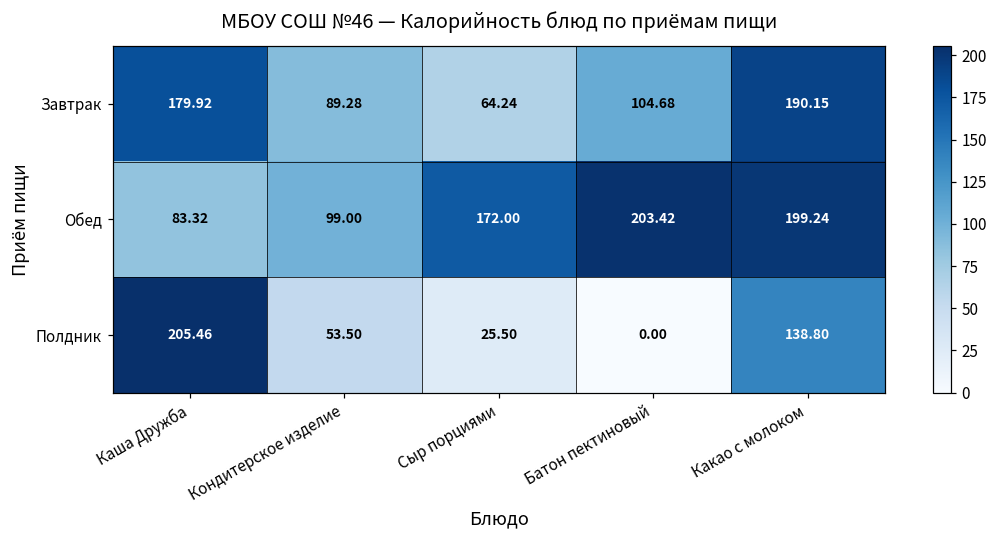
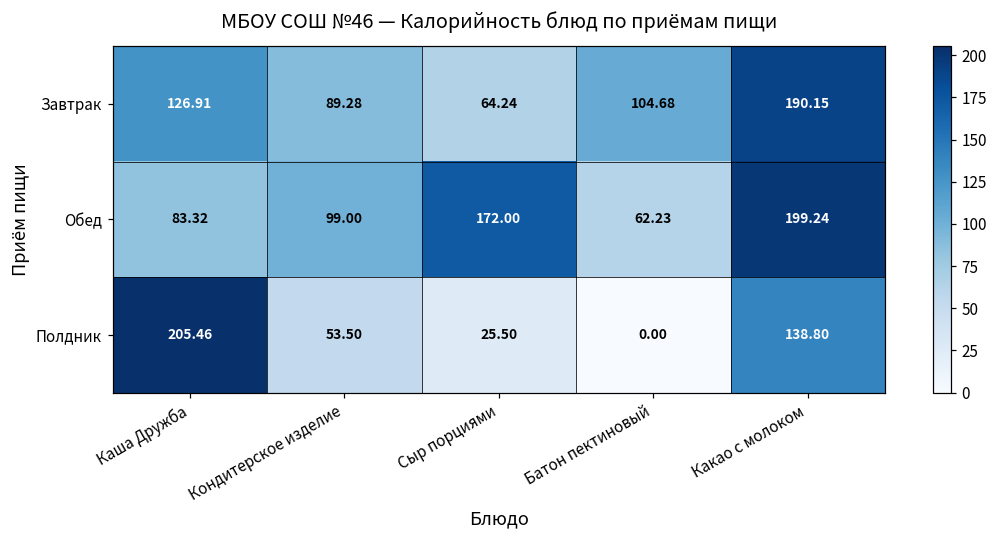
Завтрак, Каша Дружба: 179.92 -> 126.91
Обед, Батон пектиновый: 203.42 -> 62.23
